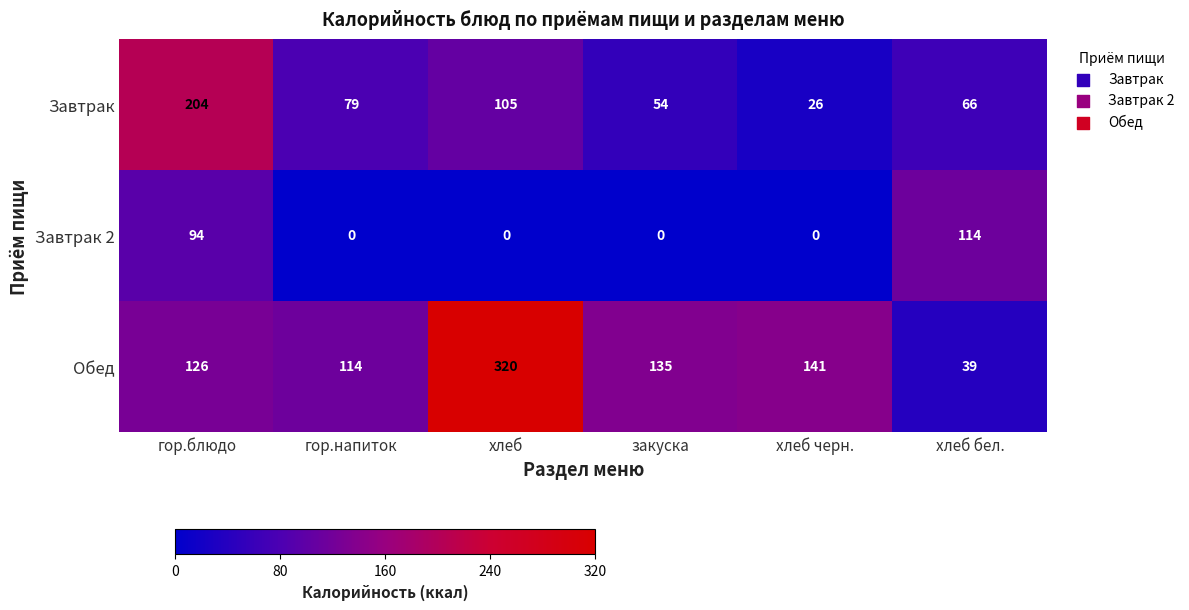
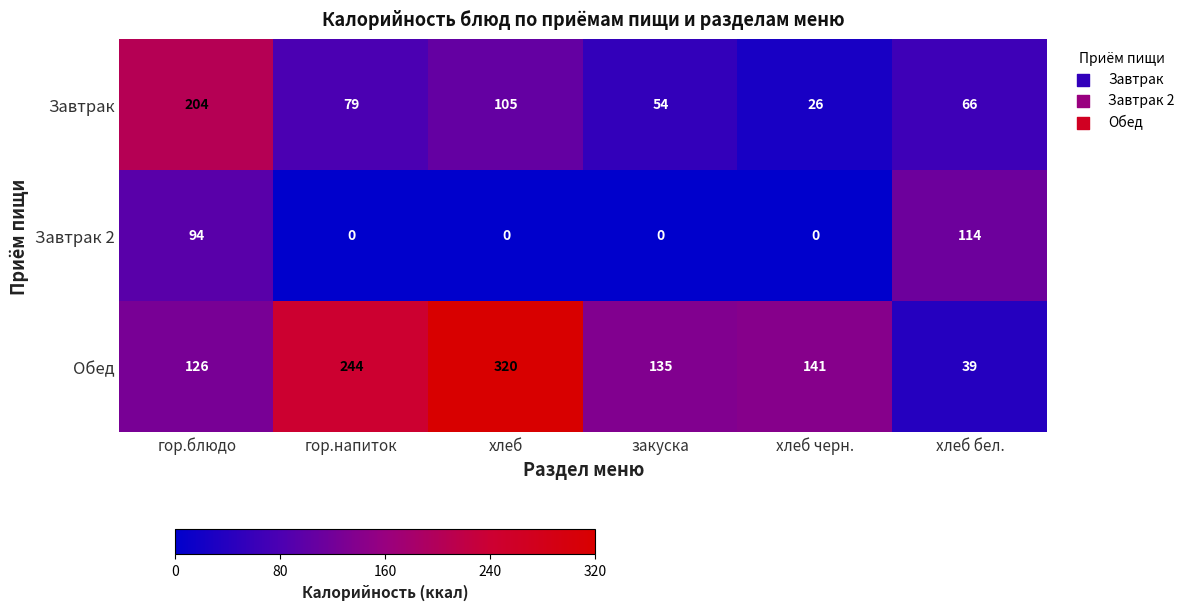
Обед, гор.напиток: 114 -> 244
